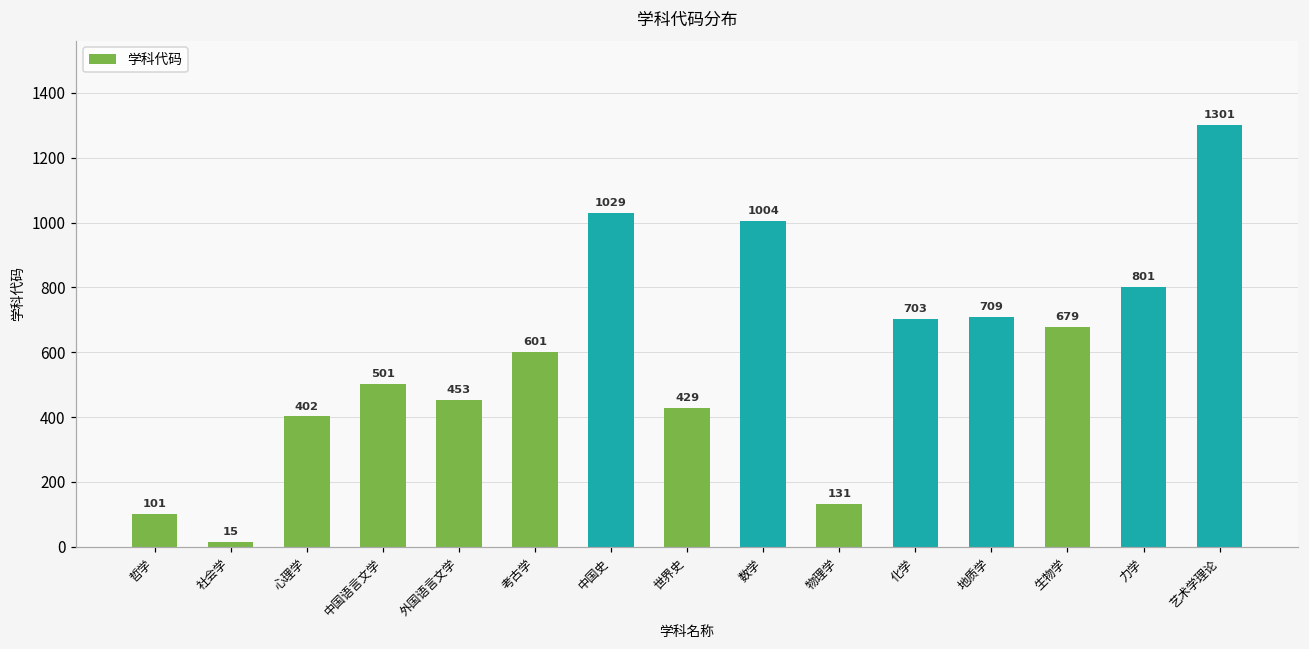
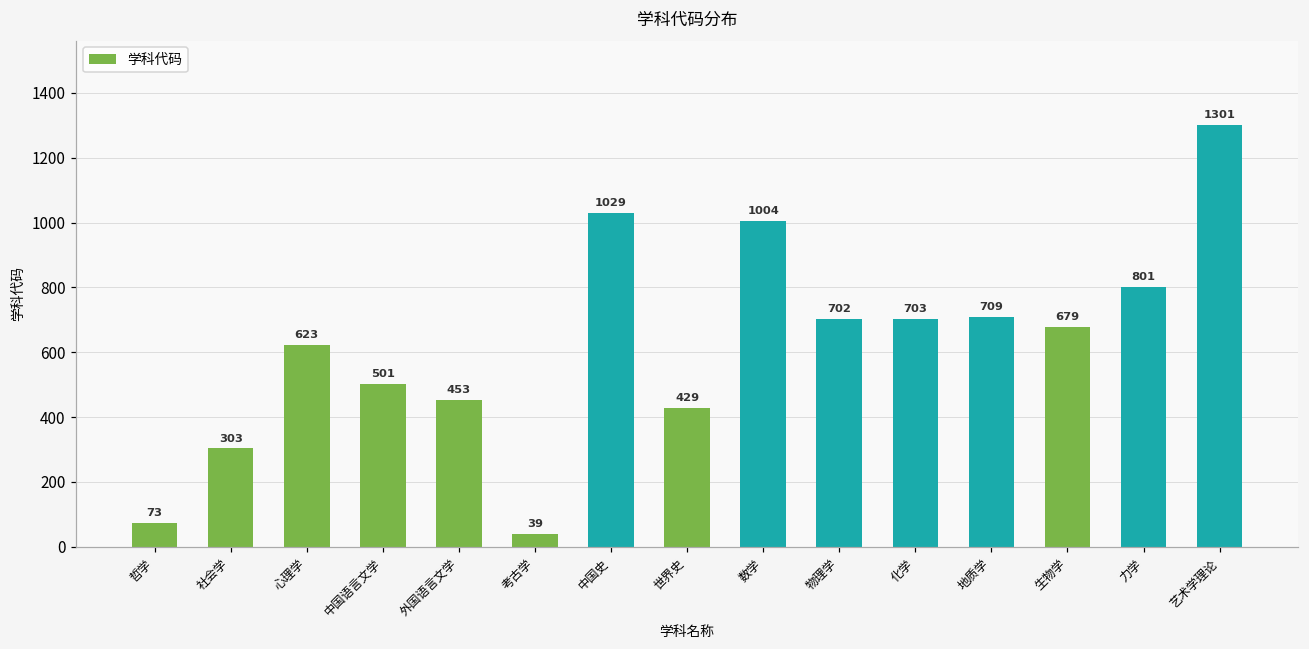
哲学: 101 -> 73
社会学: 15 -> 303
心理学: 402 -> 623
考古学: 601 -> 39
物理学: 131 -> 702
